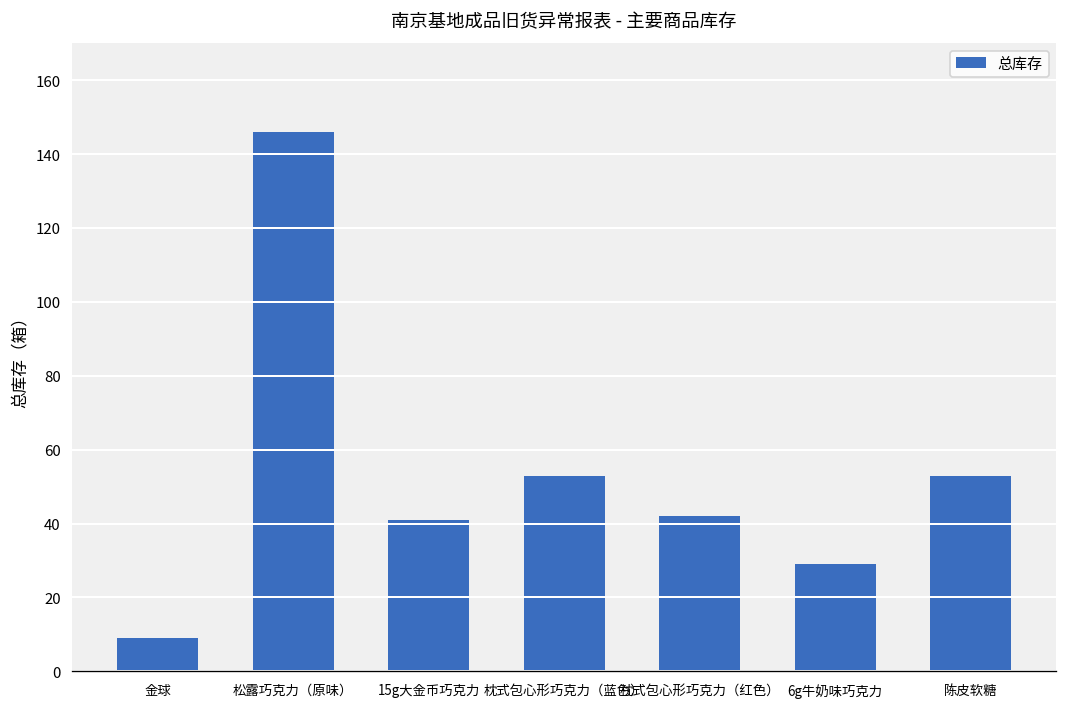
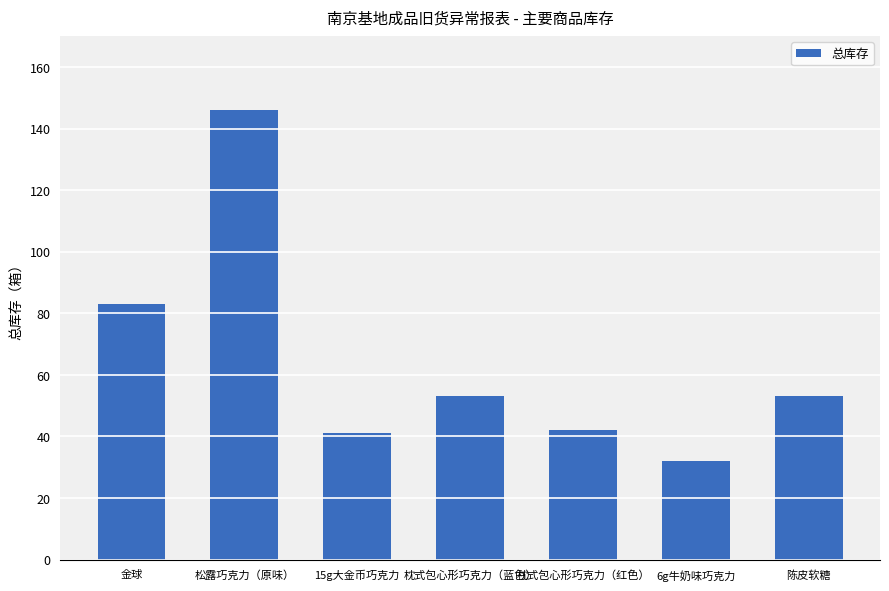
金球: 9 -> 83
6g牛奶味巧克力: 29 -> 32
